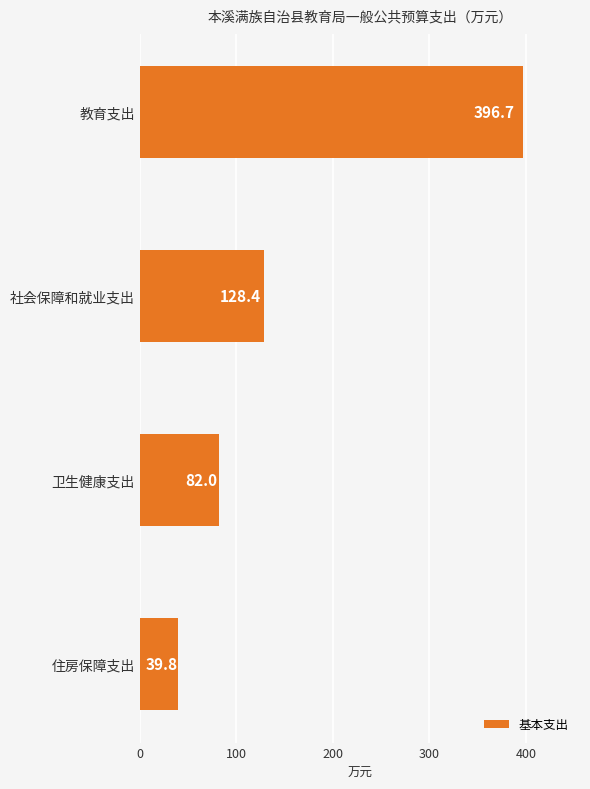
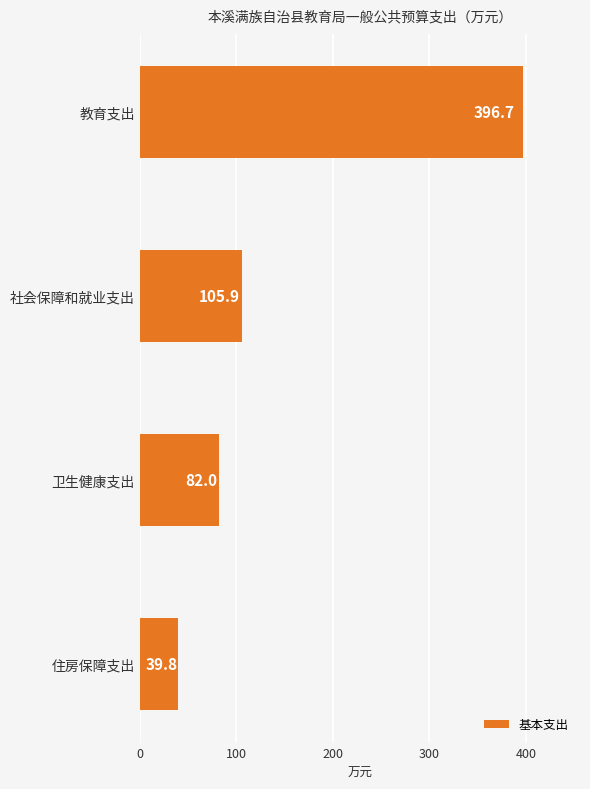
社会保障和就业支出: 128.4 -> 105.9
